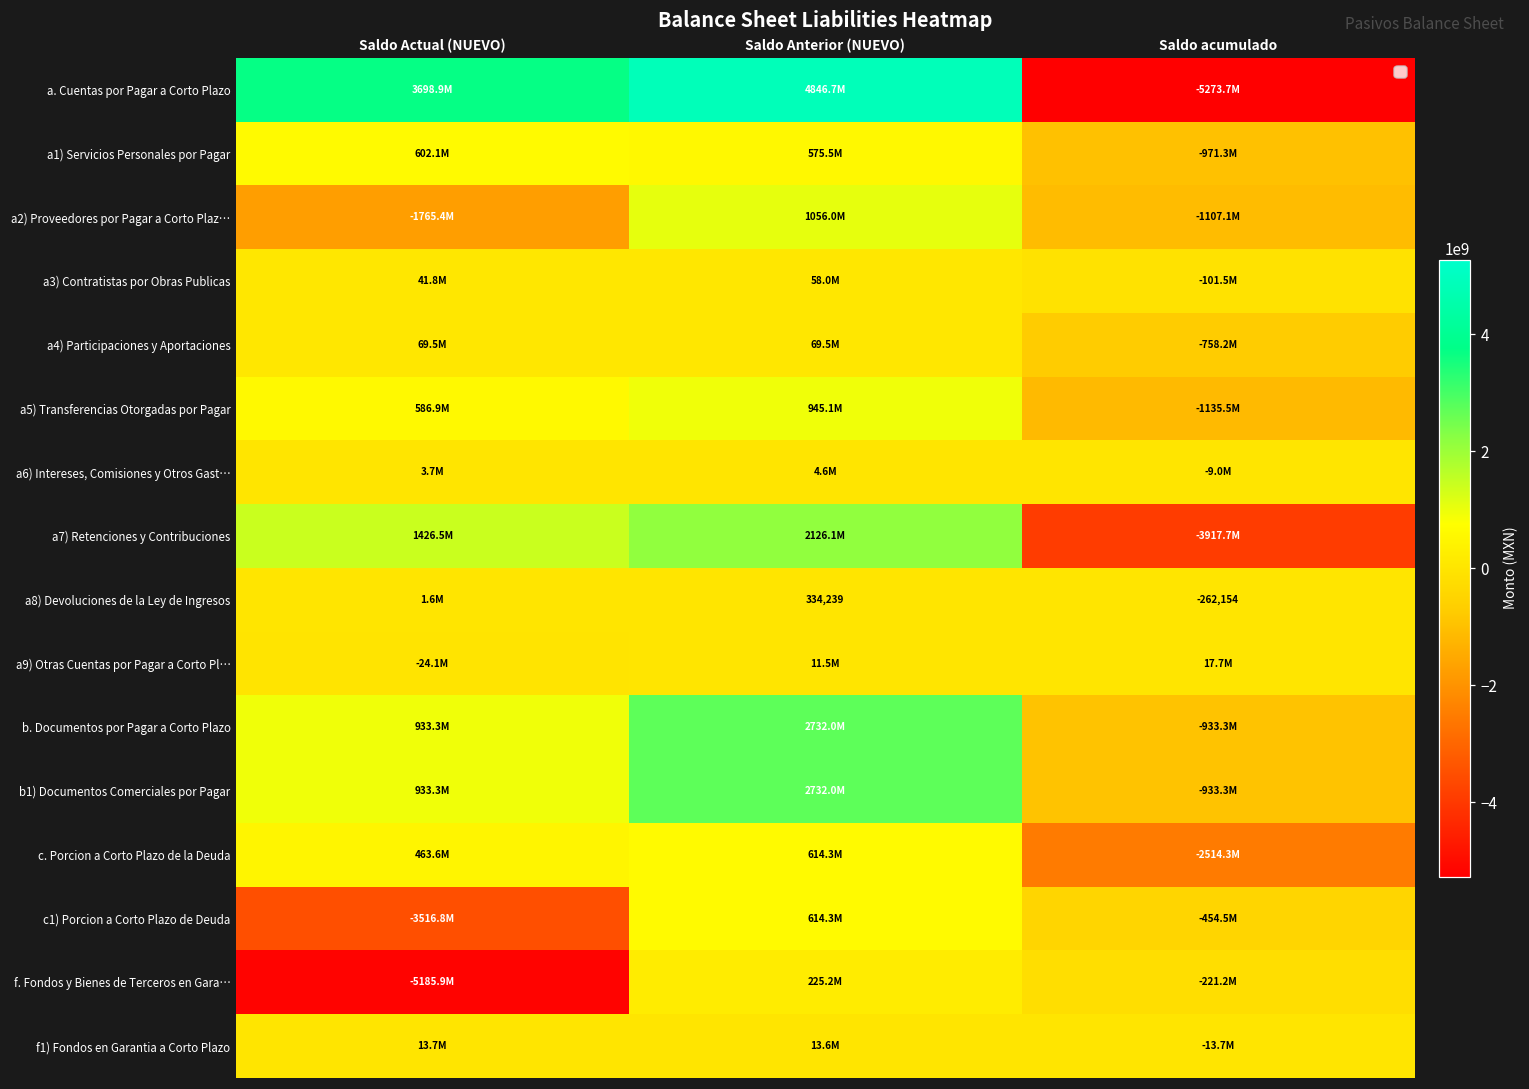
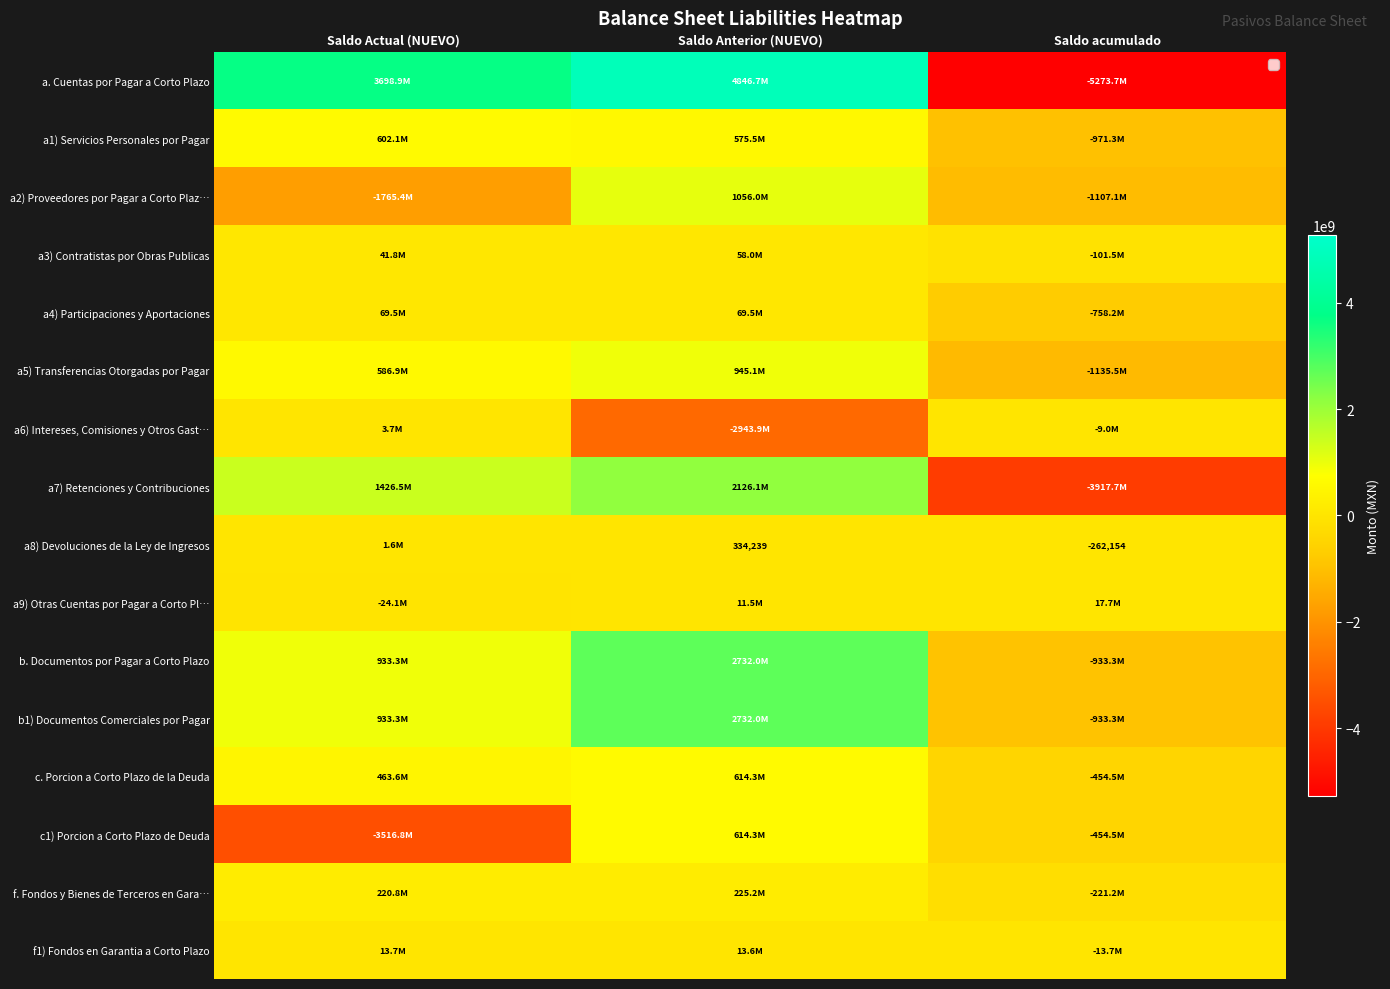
a6) Intereses, Comisiones y Otros Gast…, Saldo Anterior (NUEVO): 4.6M -> -2943.9M
c. Porcion a Corto Plazo de la Deuda, Saldo acumulado: -2514.3M -> -454.5M
f. Fondos y Bienes de Terceros en Gara…, Saldo Actual (NUEVO): -5185.9M -> 220.8M
